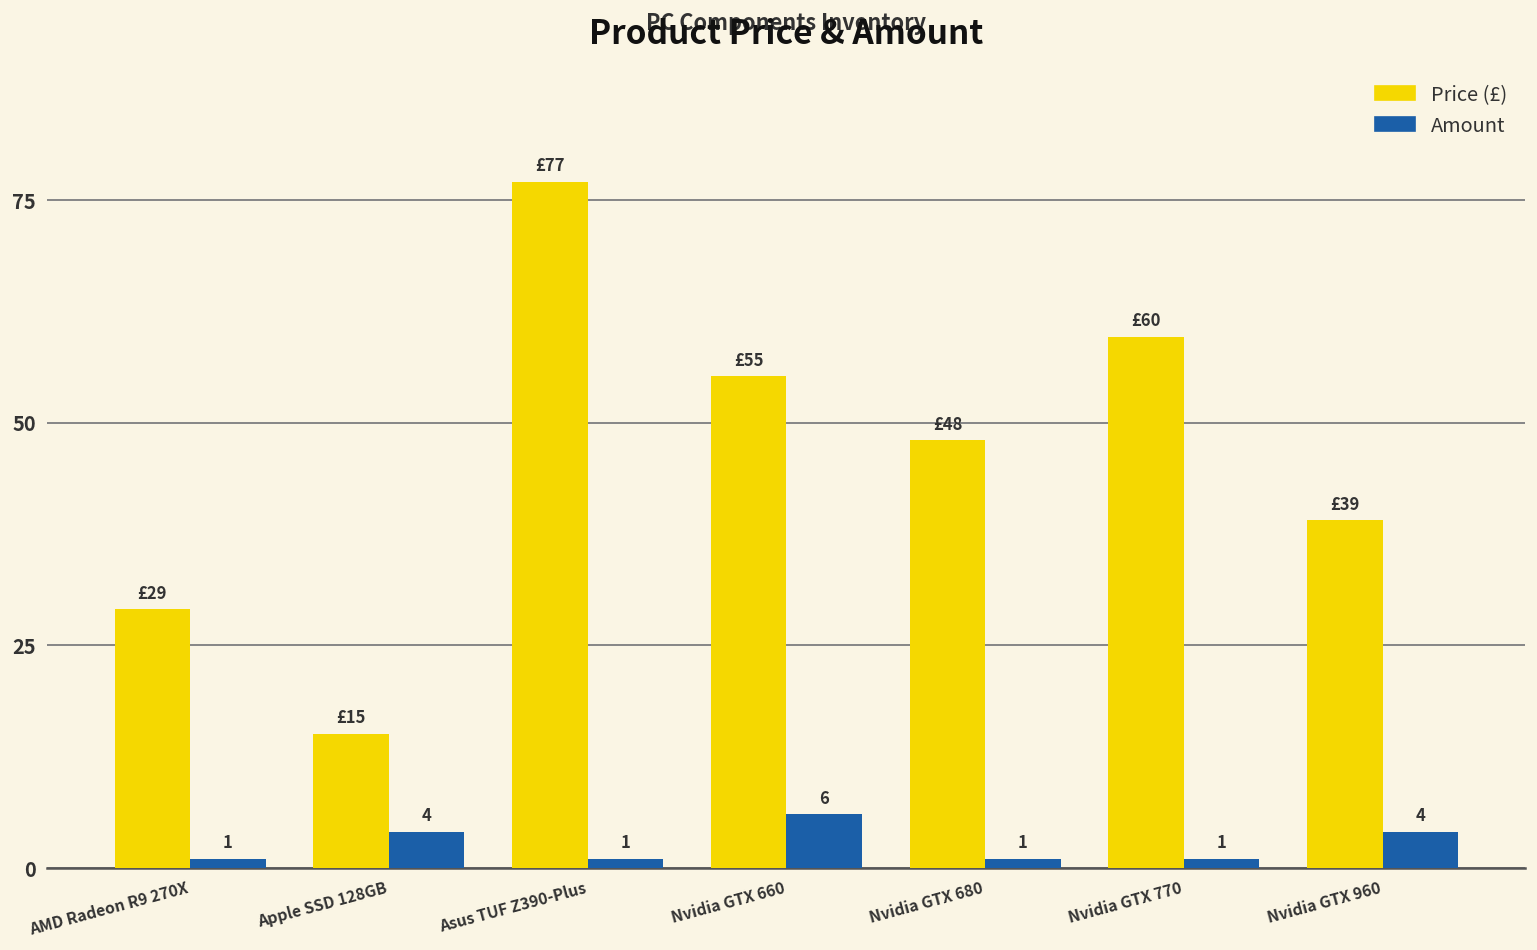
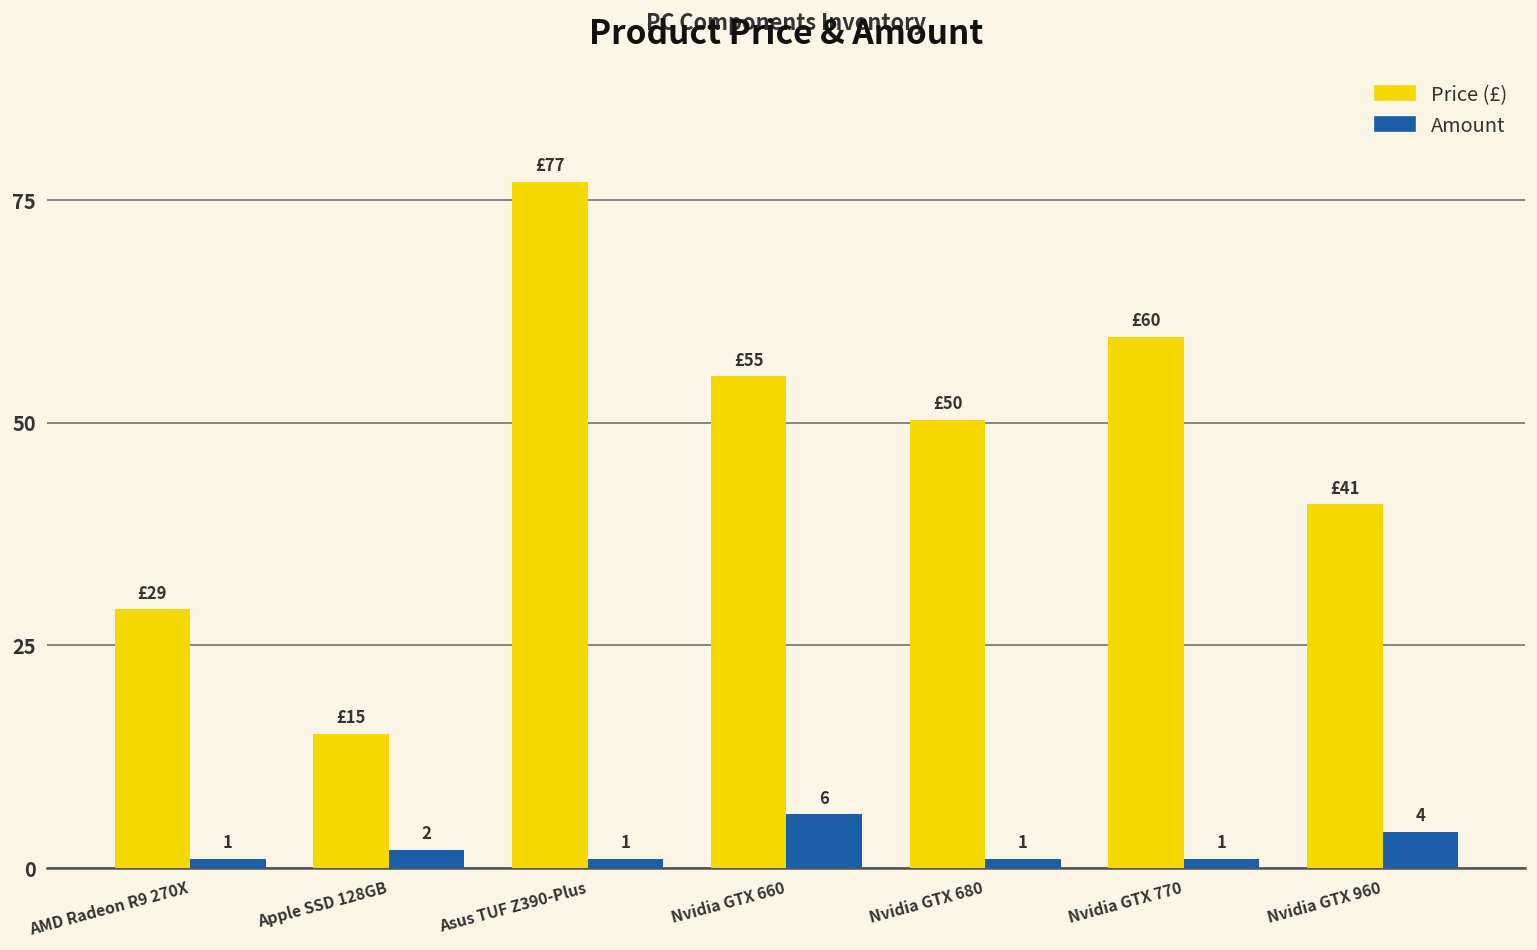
Amount, Apple SSD 128GB: 4 -> 2
Price (£), Nvidia GTX 680: £48 -> £50
Price (£), Nvidia GTX 960: £39 -> £41
